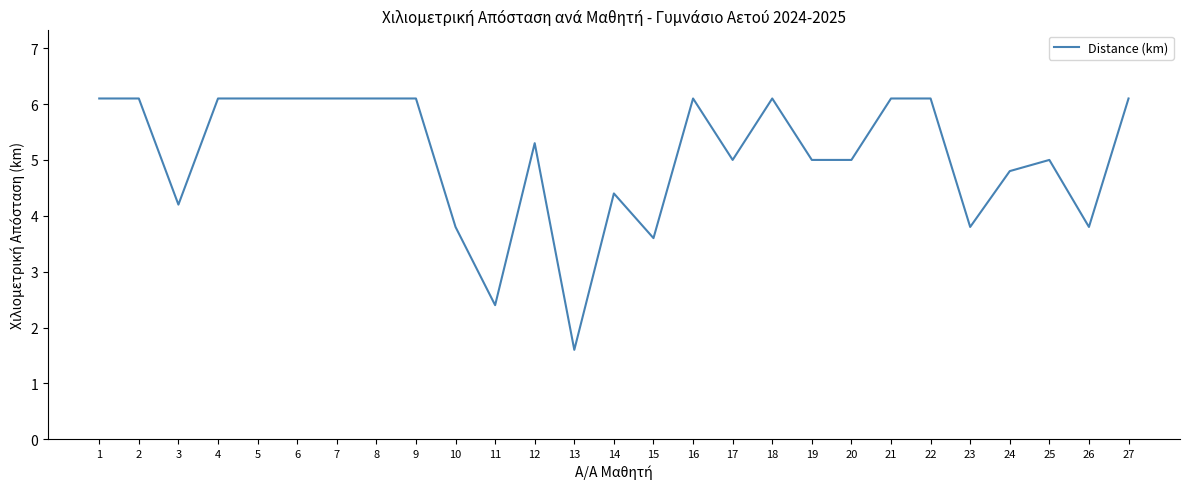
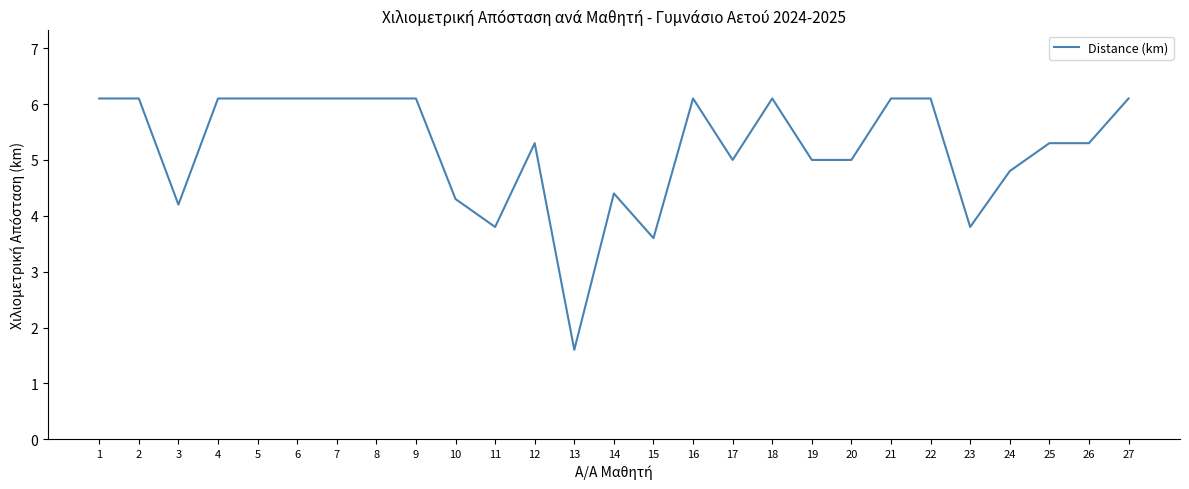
10: 3.8 -> 4.3
11: 2.4 -> 3.8
25: 5.0 -> 5.3
26: 3.8 -> 5.3
